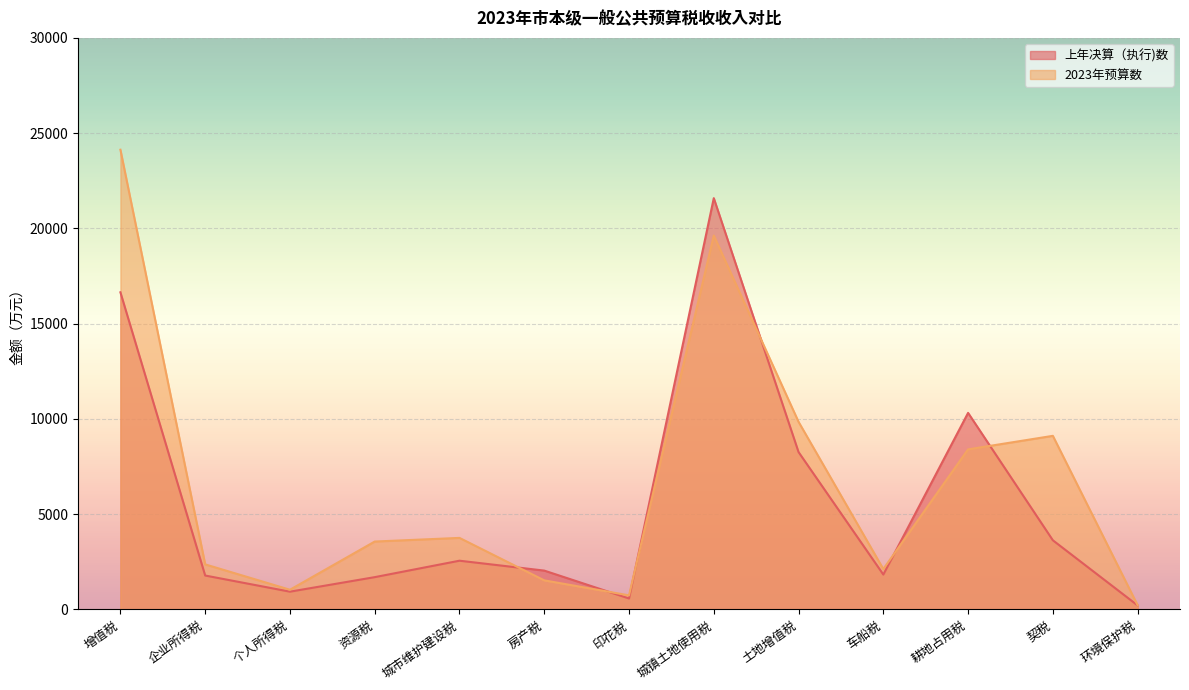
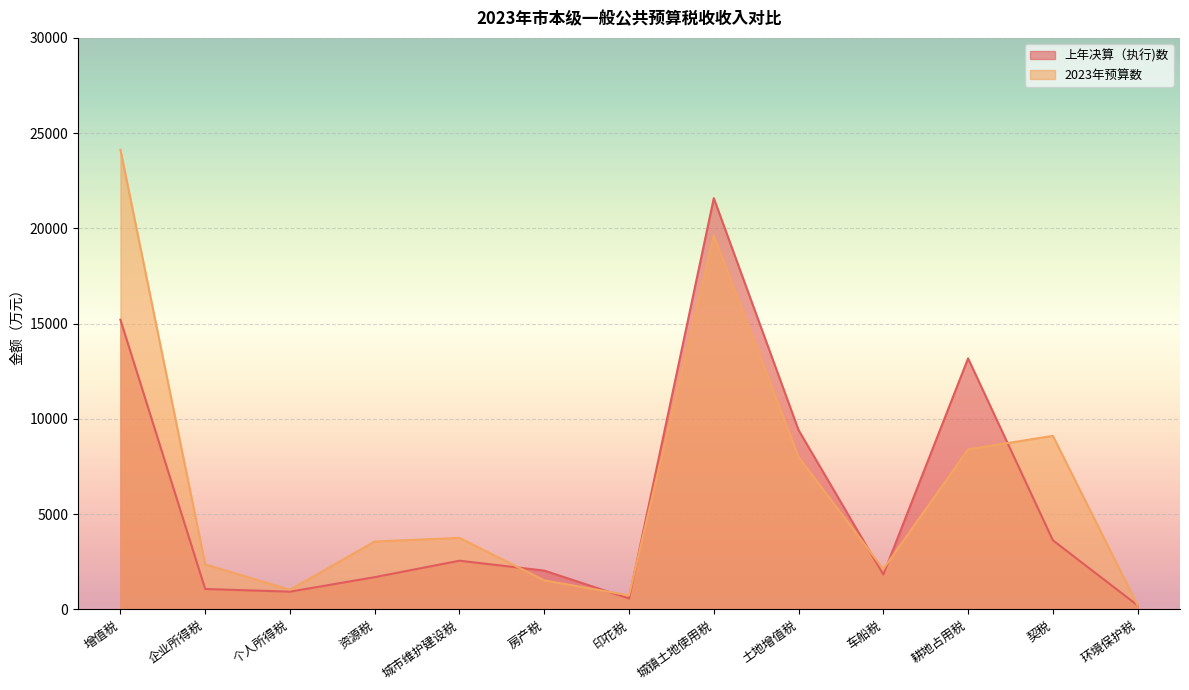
上年决算（执行)数, 增值税: 16600 -> 15200
上年决算（执行)数, 企业所得税: 1800 -> 1100
上年决算（执行)数, 土地增值税: 8300 -> 9400
2023年预算数, 土地增值税: 9800 -> 8000
上年决算（执行)数, 耕地占用税: 10300 -> 13200
